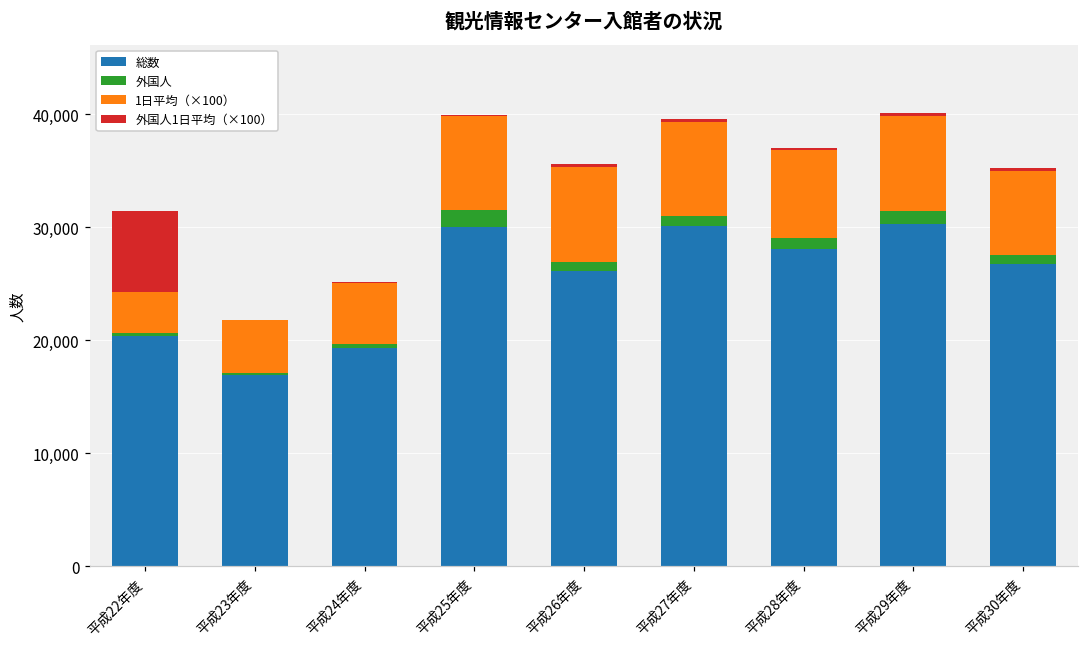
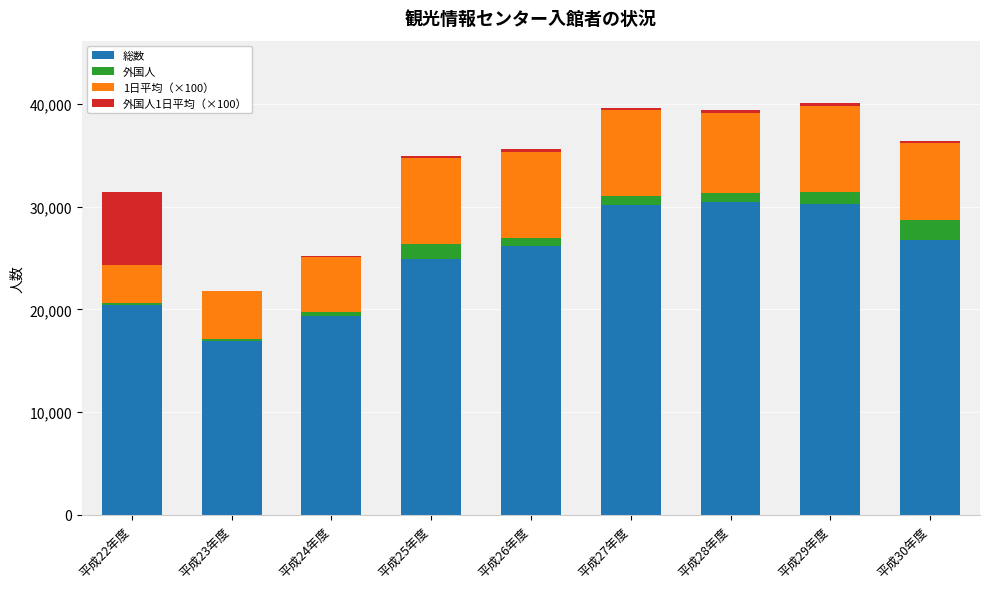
総数, 平成25年度: 30,000 -> 24,900
総数, 平成28年度: 28,100 -> 30,500
外国人, 平成30年度: 800 -> 2,000
